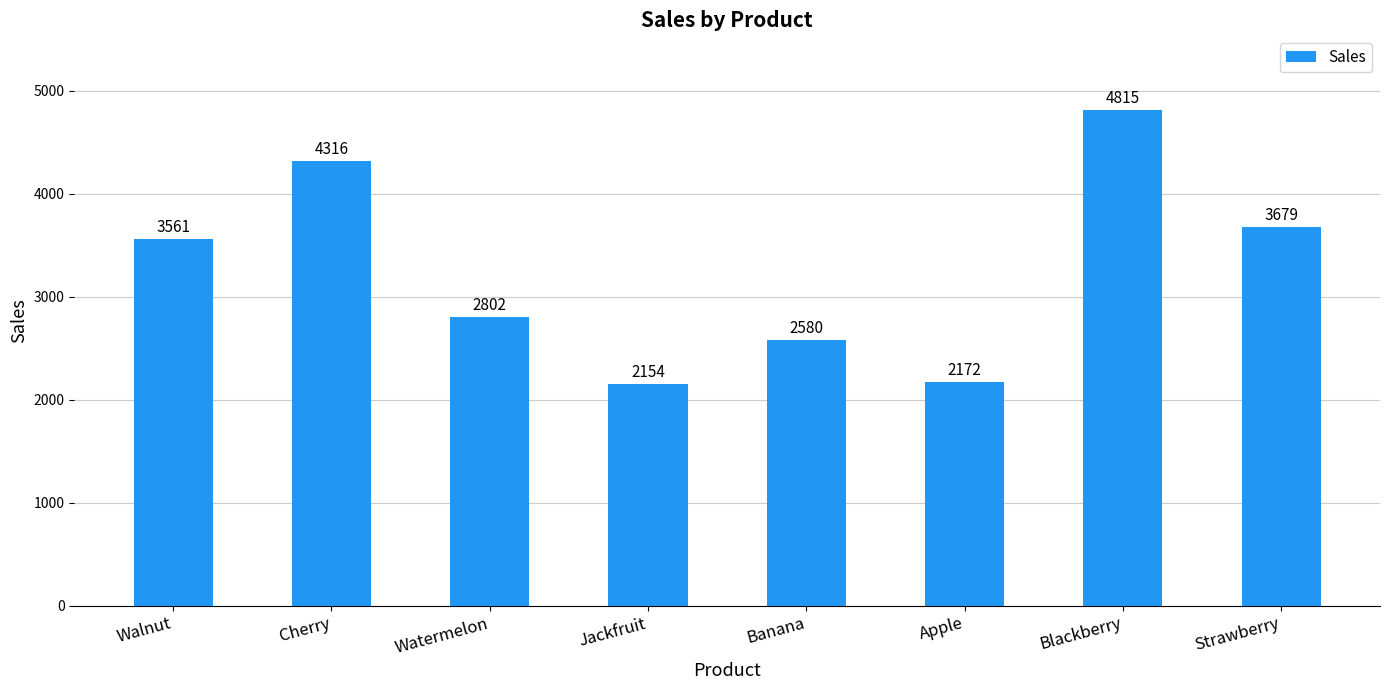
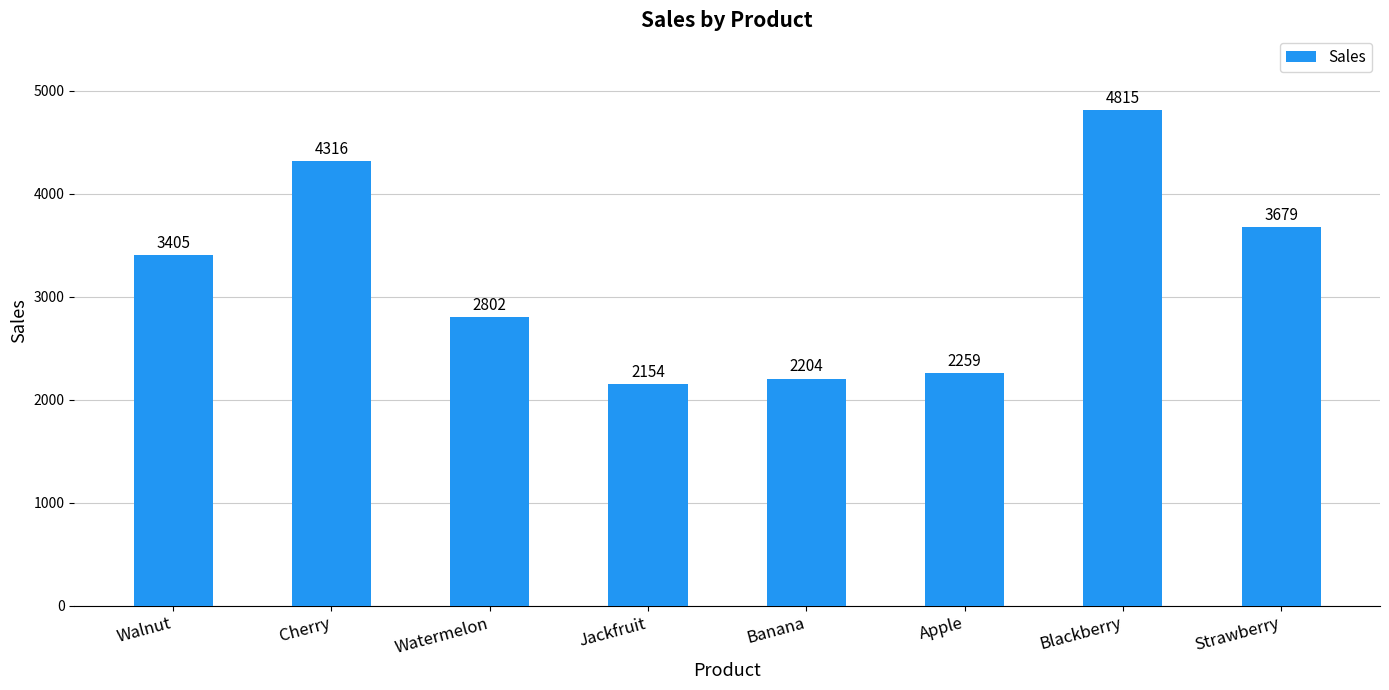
Walnut: 3561 -> 3405
Banana: 2580 -> 2204
Apple: 2172 -> 2259
